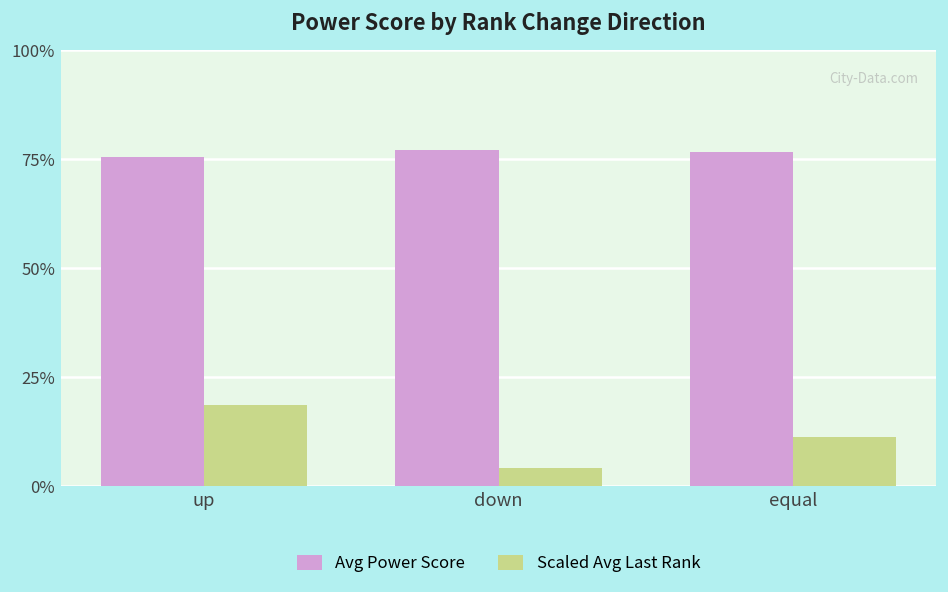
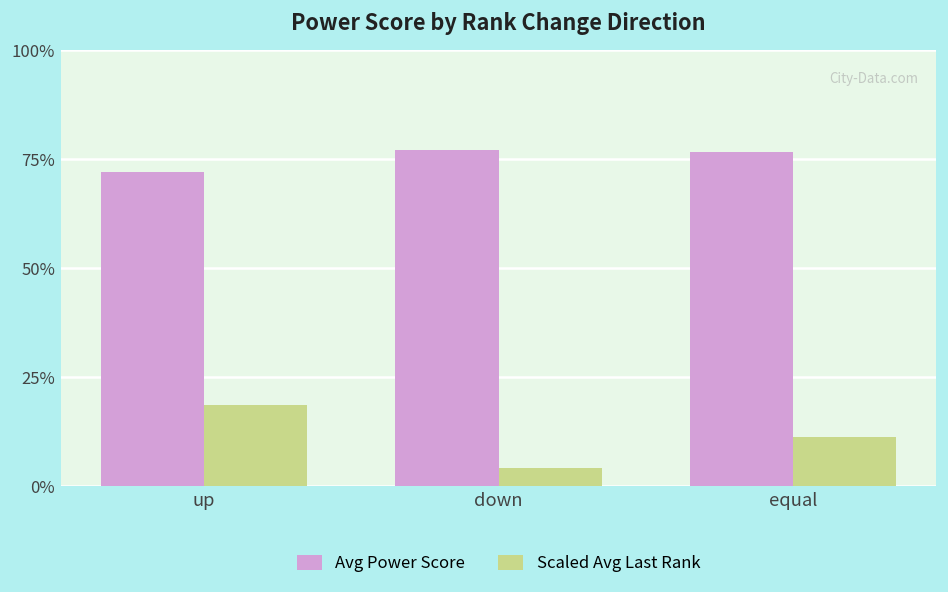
Avg Power Score, up: 75% -> 72%
